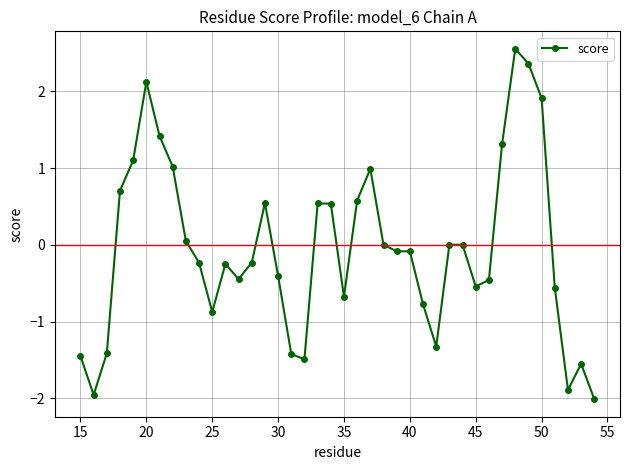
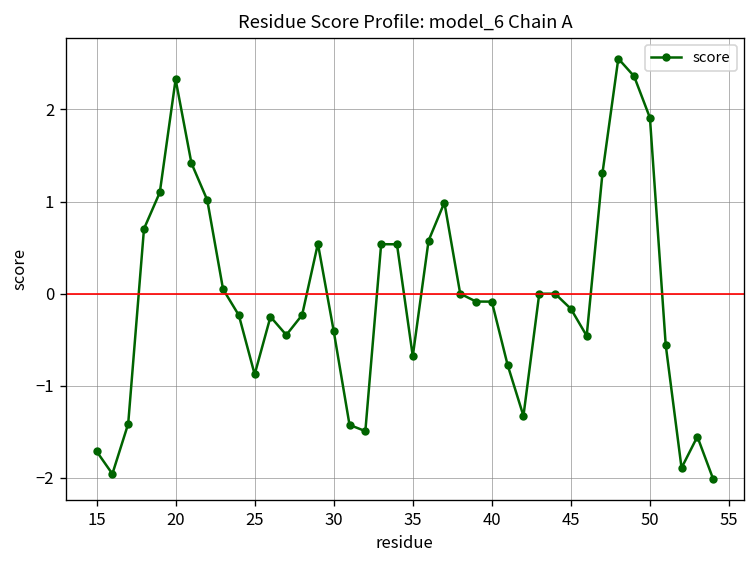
15: -1.4 -> -1.7
20: 2.1 -> 2.3
45: -0.5 -> -0.2
